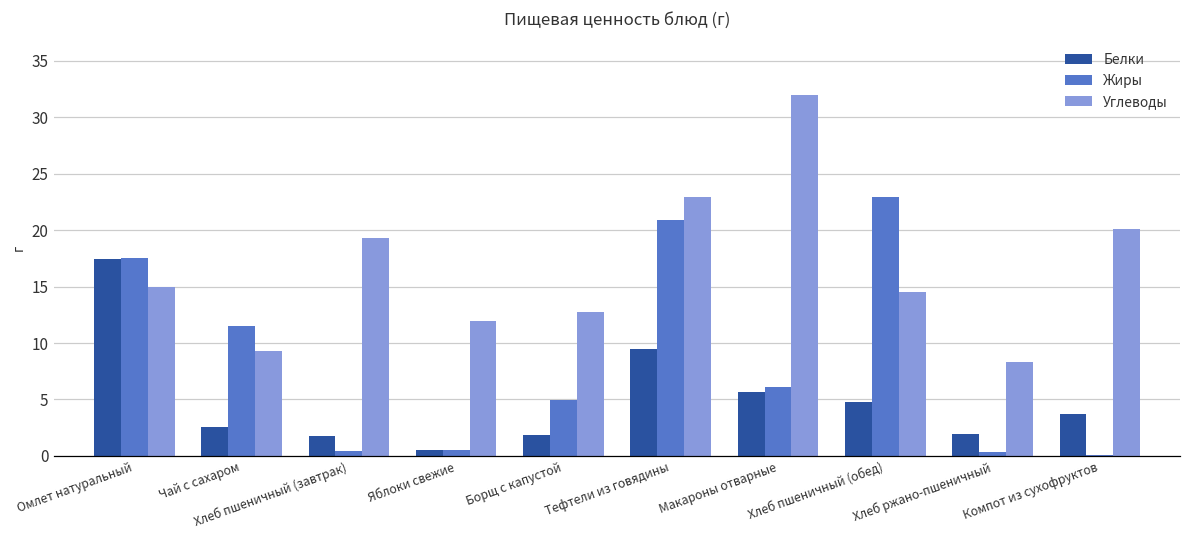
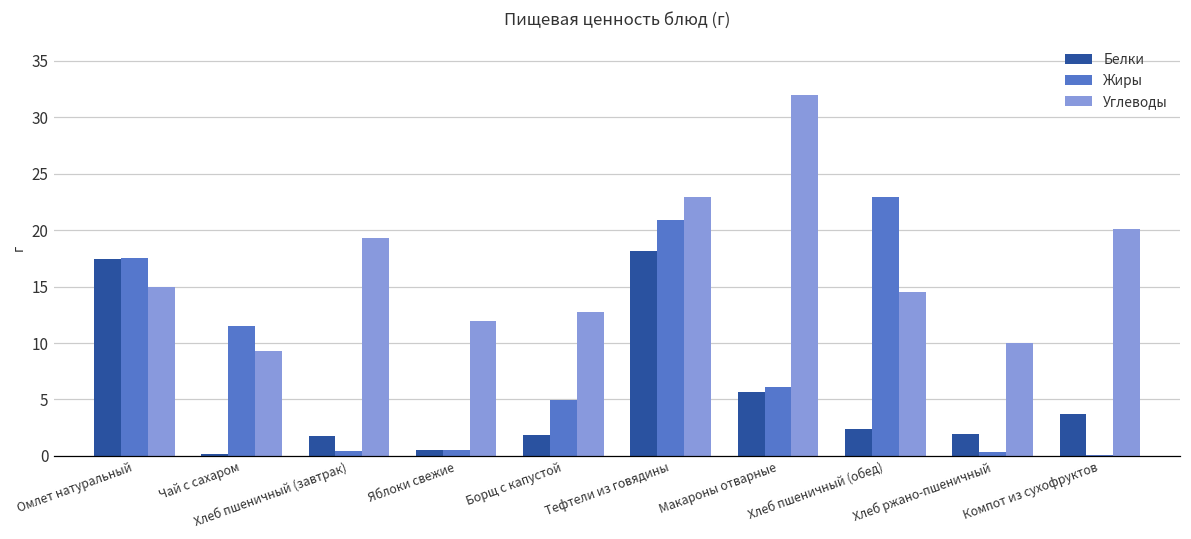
Белки, Чай с сахаром: 2.6 -> 0.2
Белки, Тефтели из говядины: 9.5 -> 18.2
Белки, Хлеб пшеничный (обед): 4.8 -> 2.4
Углеводы, Хлеб ржано-пшеничный: 8.3 -> 10.0
